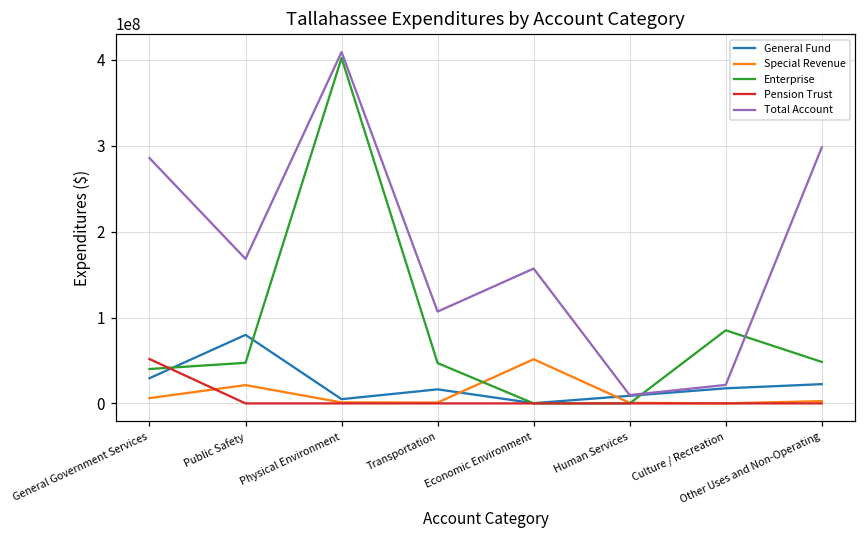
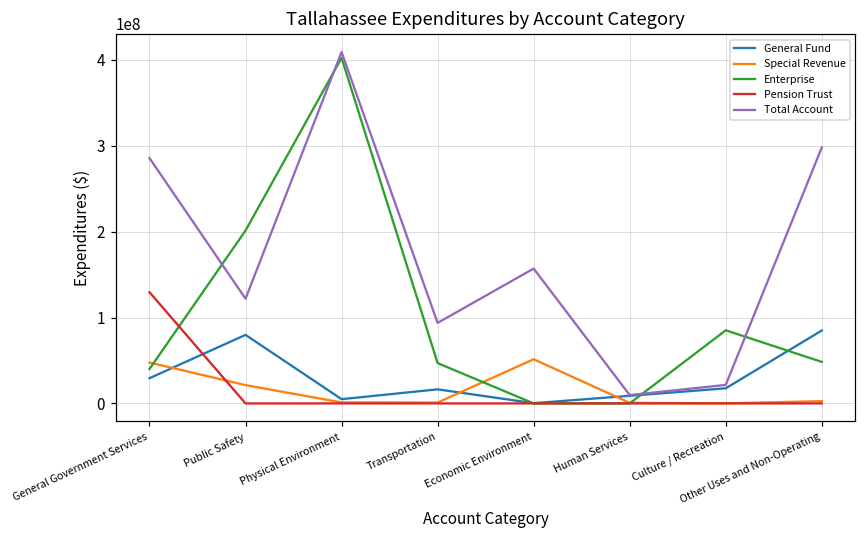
Special Revenue, General Government Services: 10000000 -> 50000000
Pension Trust, General Government Services: 50000000 -> 130000000
Enterprise, Public Safety: 50000000 -> 200000000
Total Account, Public Safety: 170000000 -> 120000000
Total Account, Transportation: 110000000 -> 90000000
General Fund, Other Uses and Non-Operating: 20000000 -> 80000000
